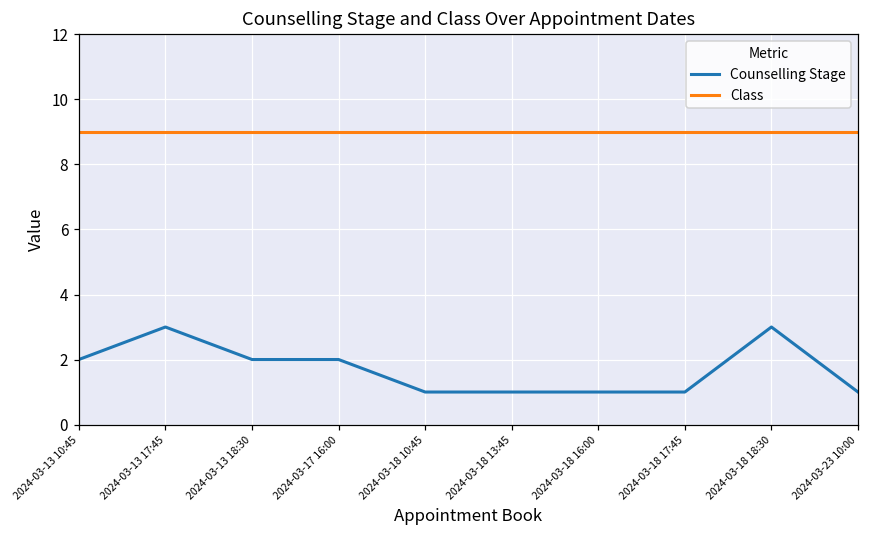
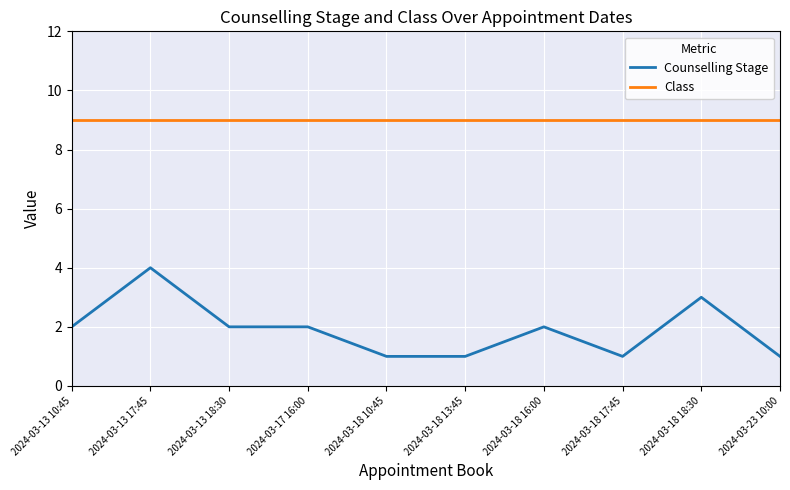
Counselling Stage, 2024-03-13 17:45: 3 -> 4
Counselling Stage, 2024-03-18 16:00: 1 -> 2
